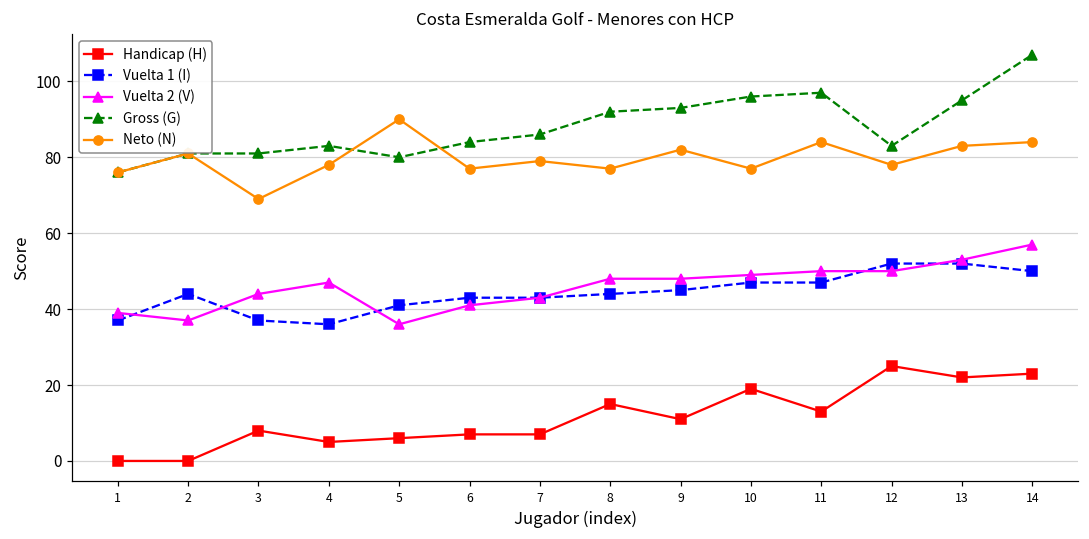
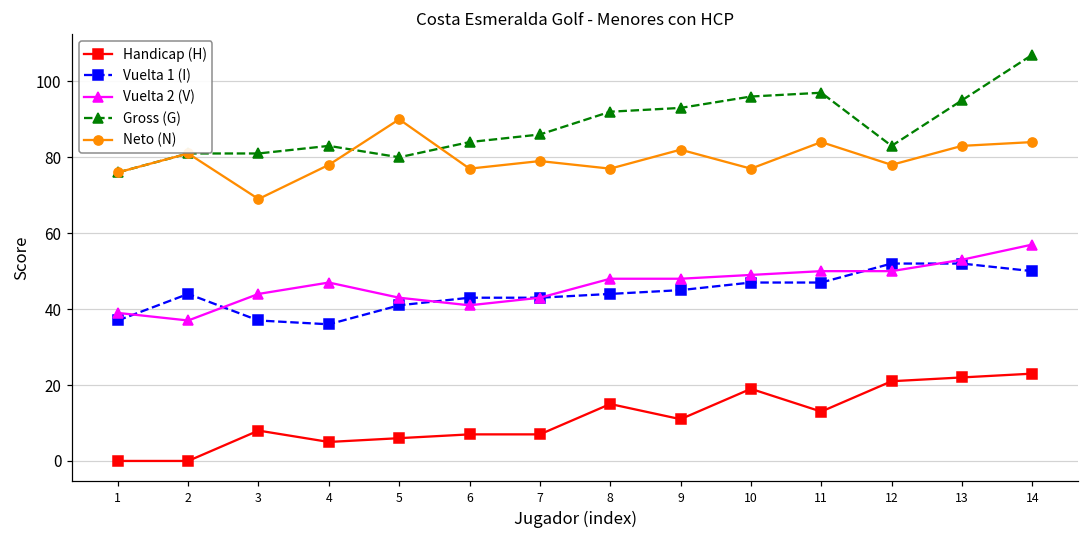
Vuelta 2 (V), 5: 36 -> 43
Handicap (H), 12: 25 -> 21
